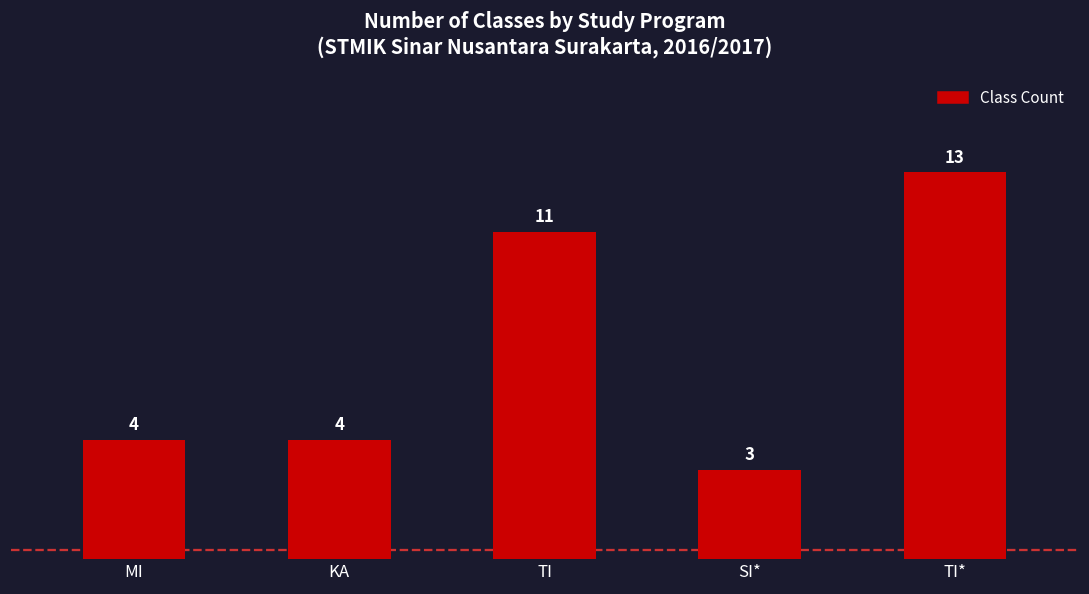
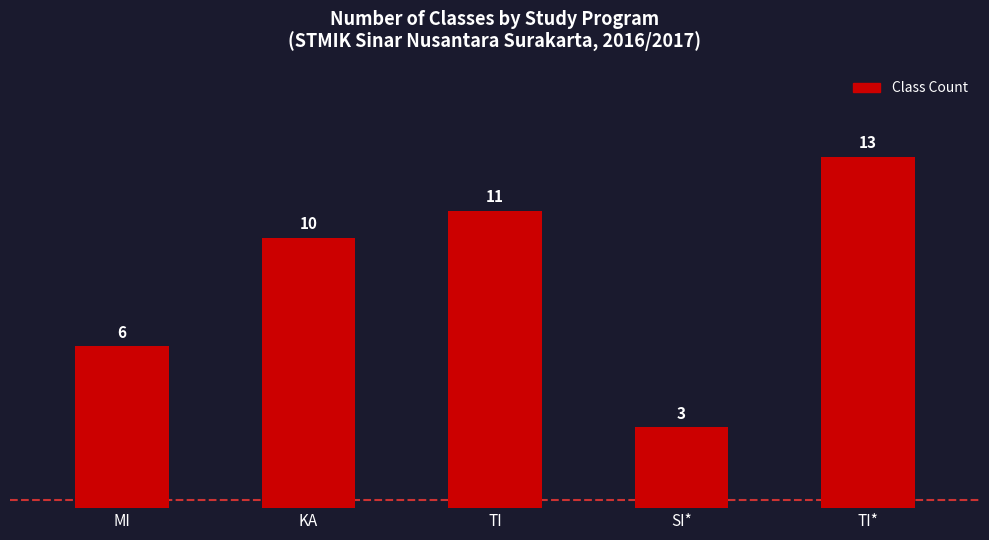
MI: 4 -> 6
KA: 4 -> 10
